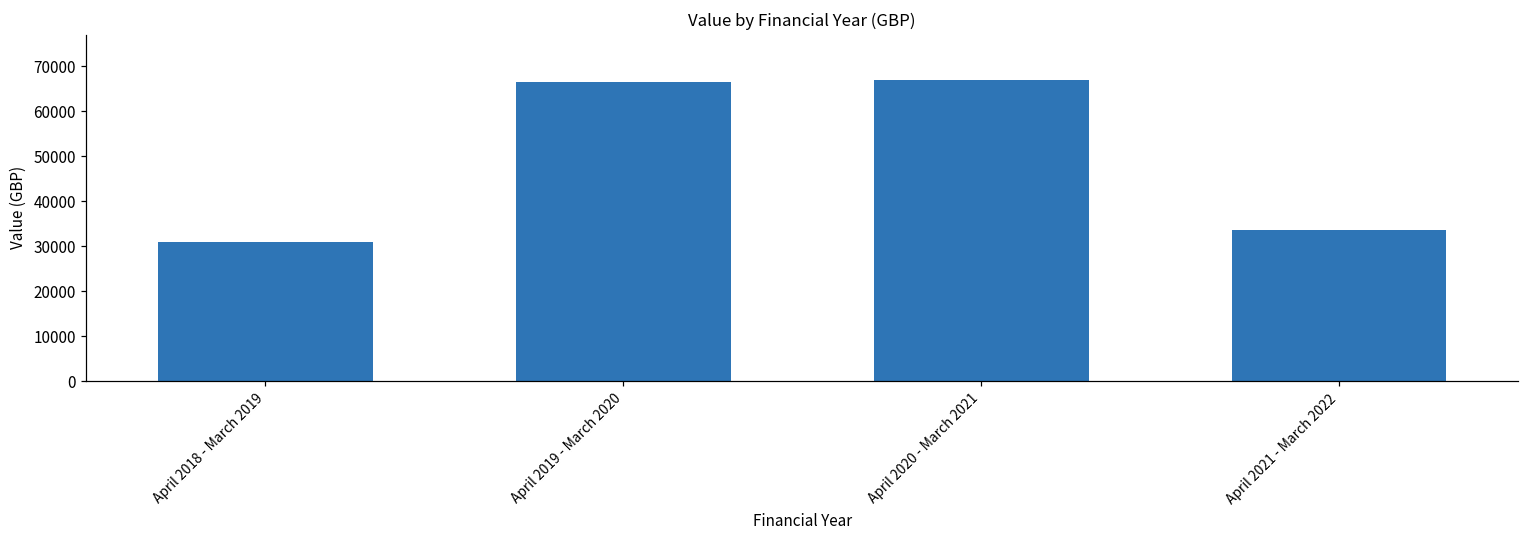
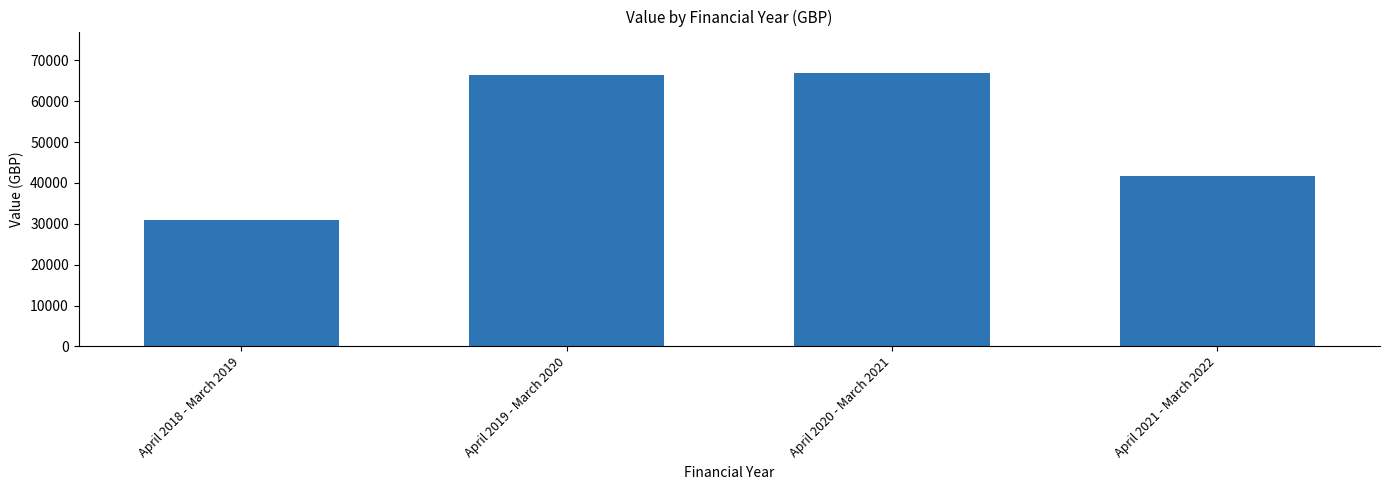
April 2021 - March 2022: 34000 -> 42000
